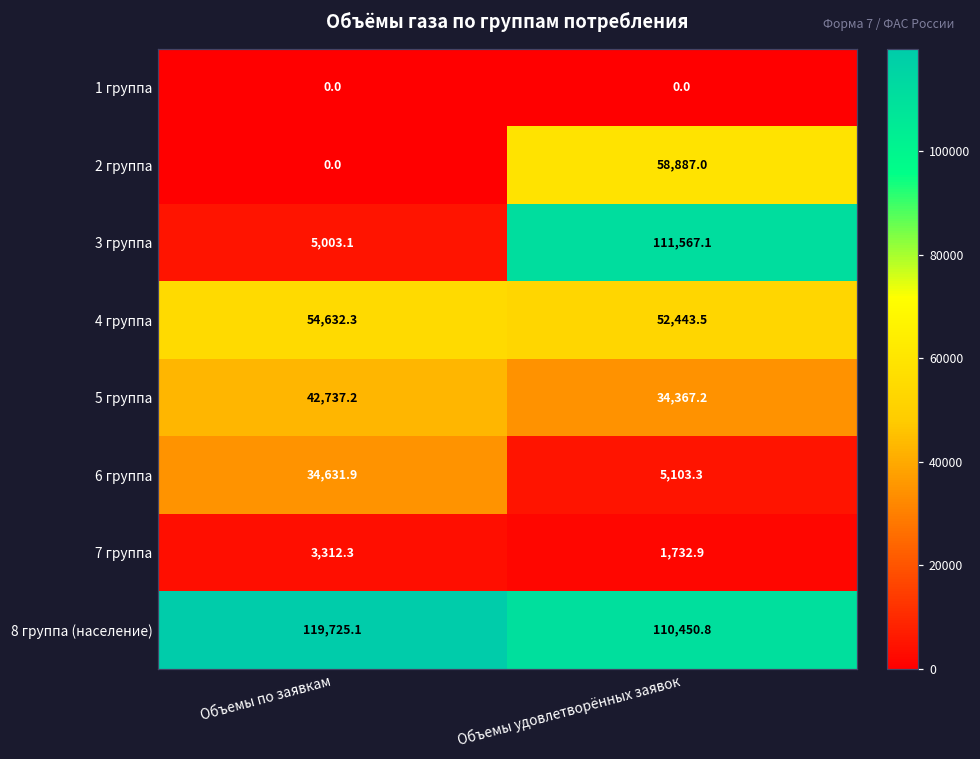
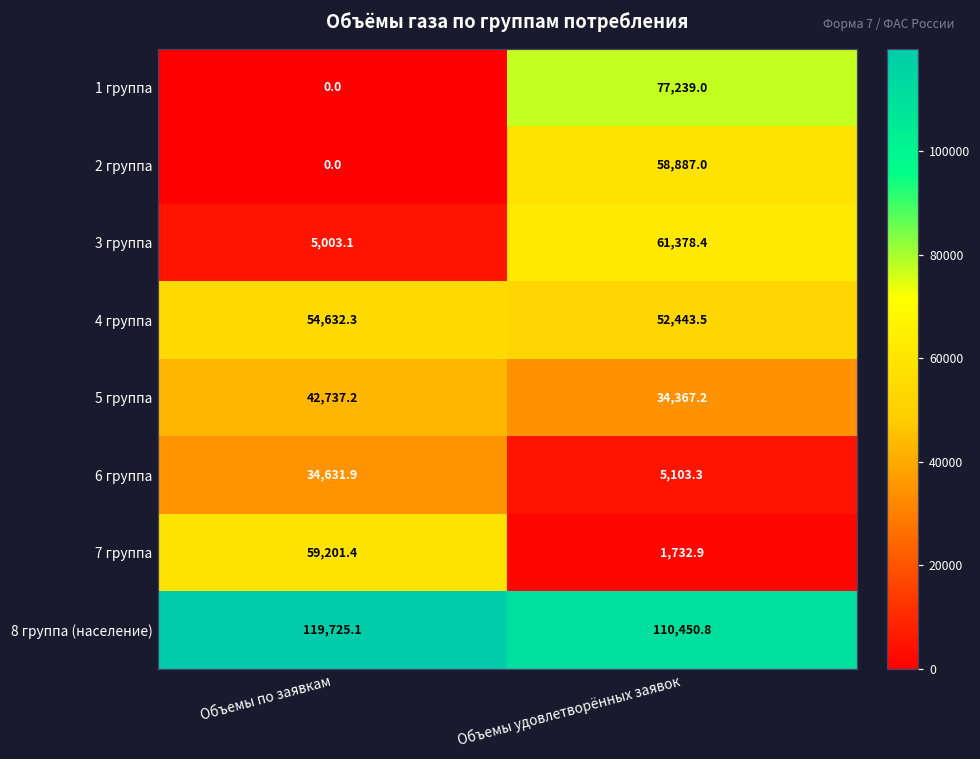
1 группа, Объемы удовлетворённых заявок: 0.0 -> 77,239.0
3 группа, Объемы удовлетворённых заявок: 111,567.1 -> 61,378.4
7 группа, Объемы по заявкам: 3,312.3 -> 59,201.4
